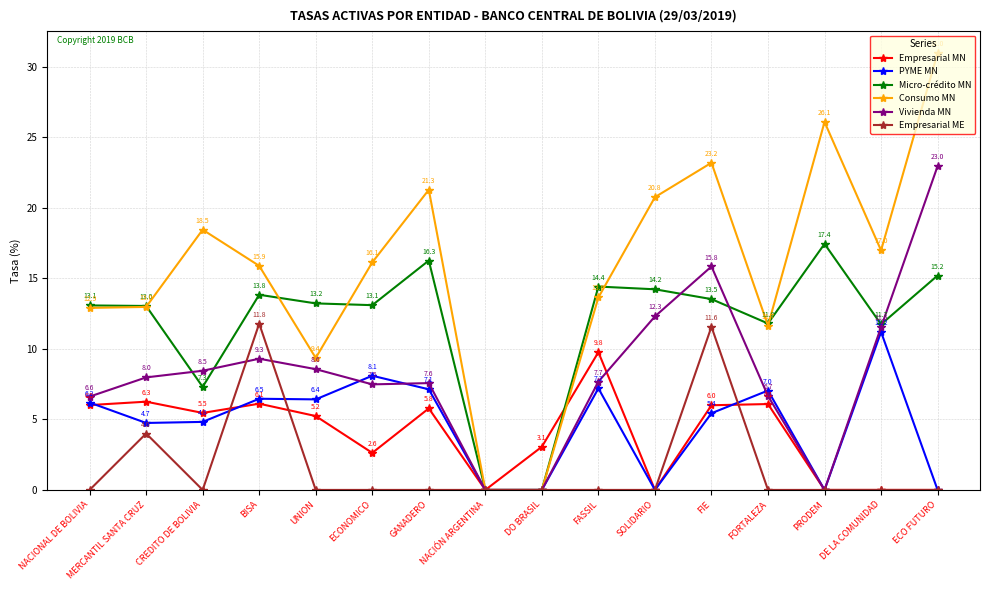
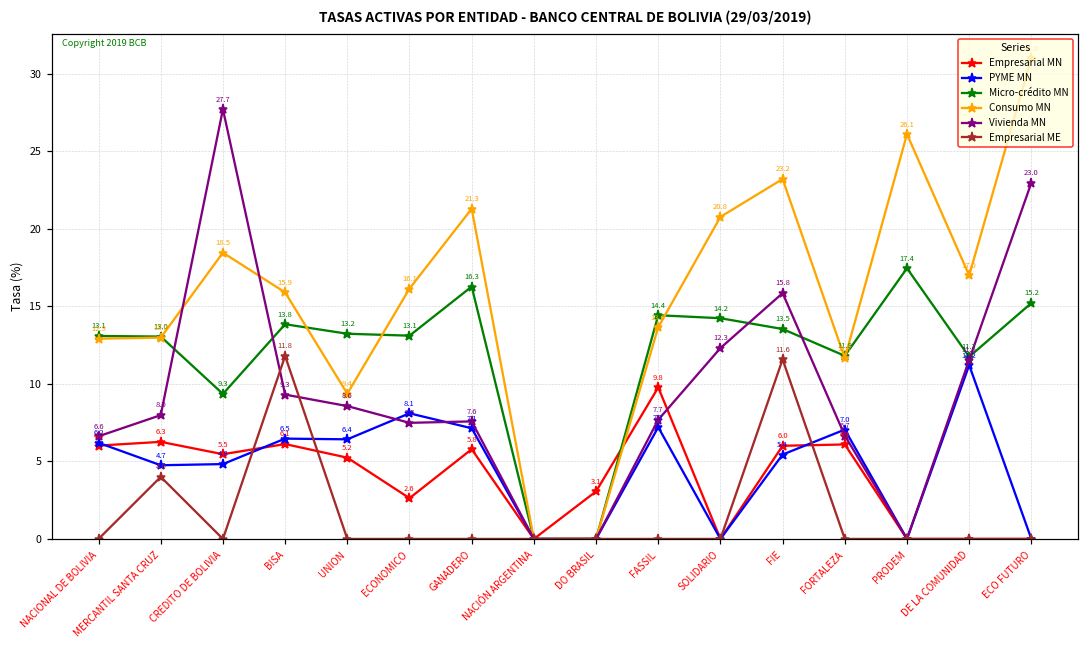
Micro-crédito MN, CREDITO DE BOLIVIA: 7.3 -> 9.3
Vivienda MN, CREDITO DE BOLIVIA: 8.5 -> 27.7
